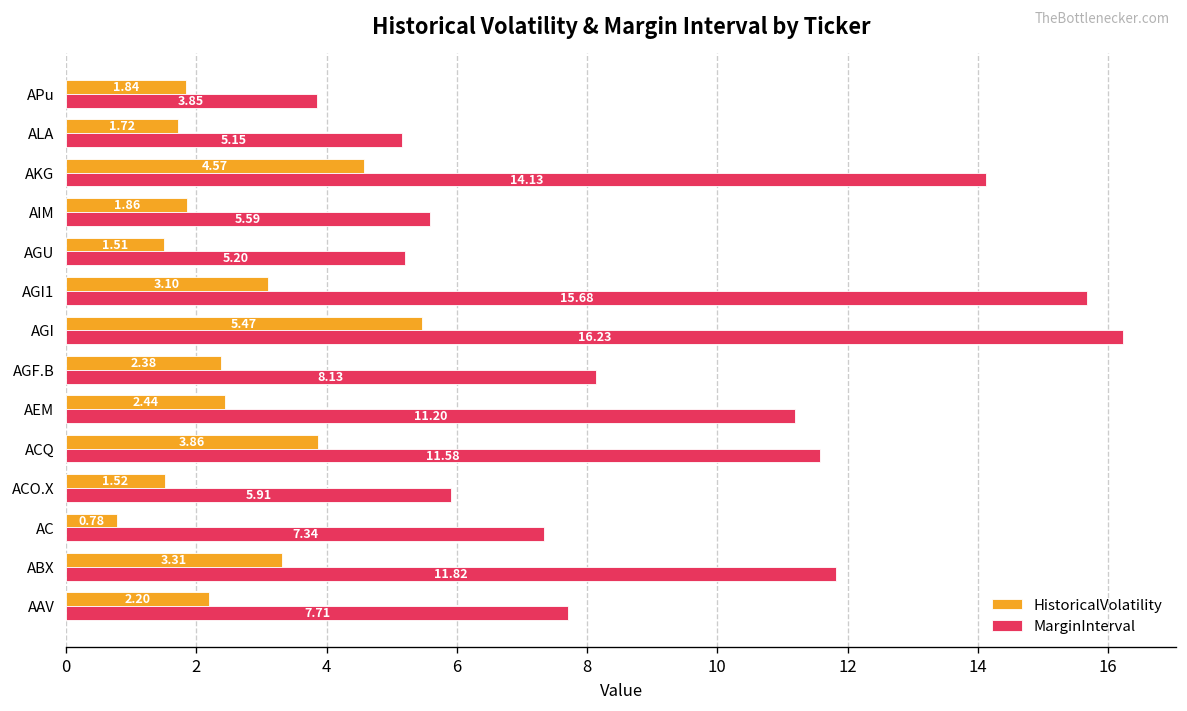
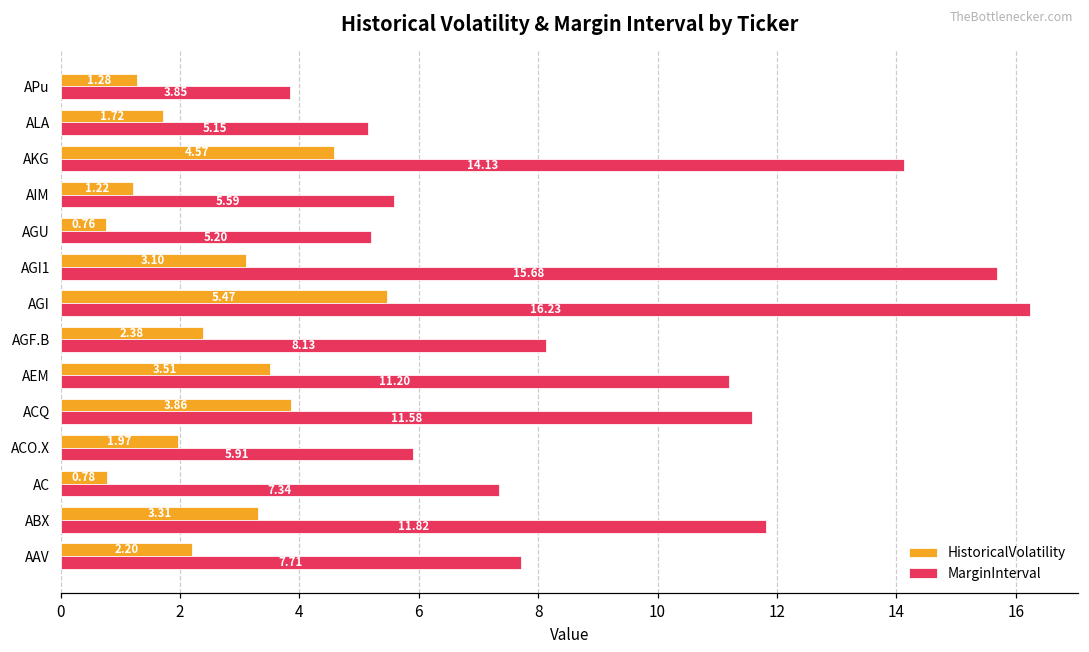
HistoricalVolatility, APu: 1.84 -> 1.28
HistoricalVolatility, AIM: 1.86 -> 1.22
HistoricalVolatility, AGU: 1.51 -> 0.76
HistoricalVolatility, AEM: 2.44 -> 3.51
HistoricalVolatility, ACO.X: 1.52 -> 1.97
